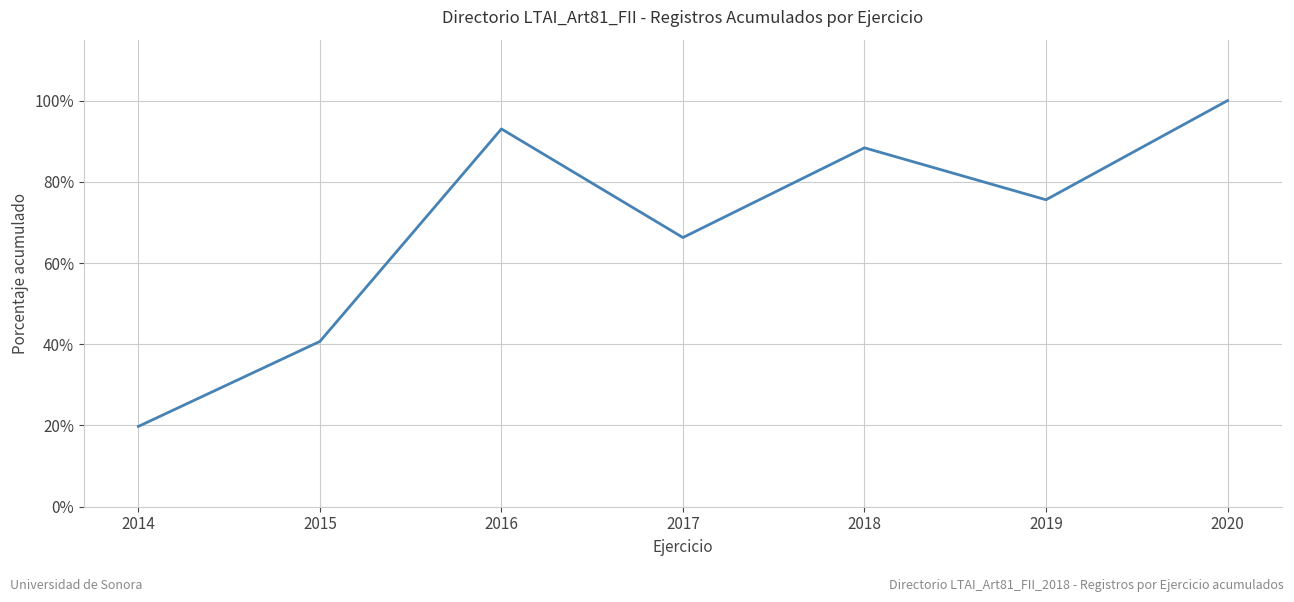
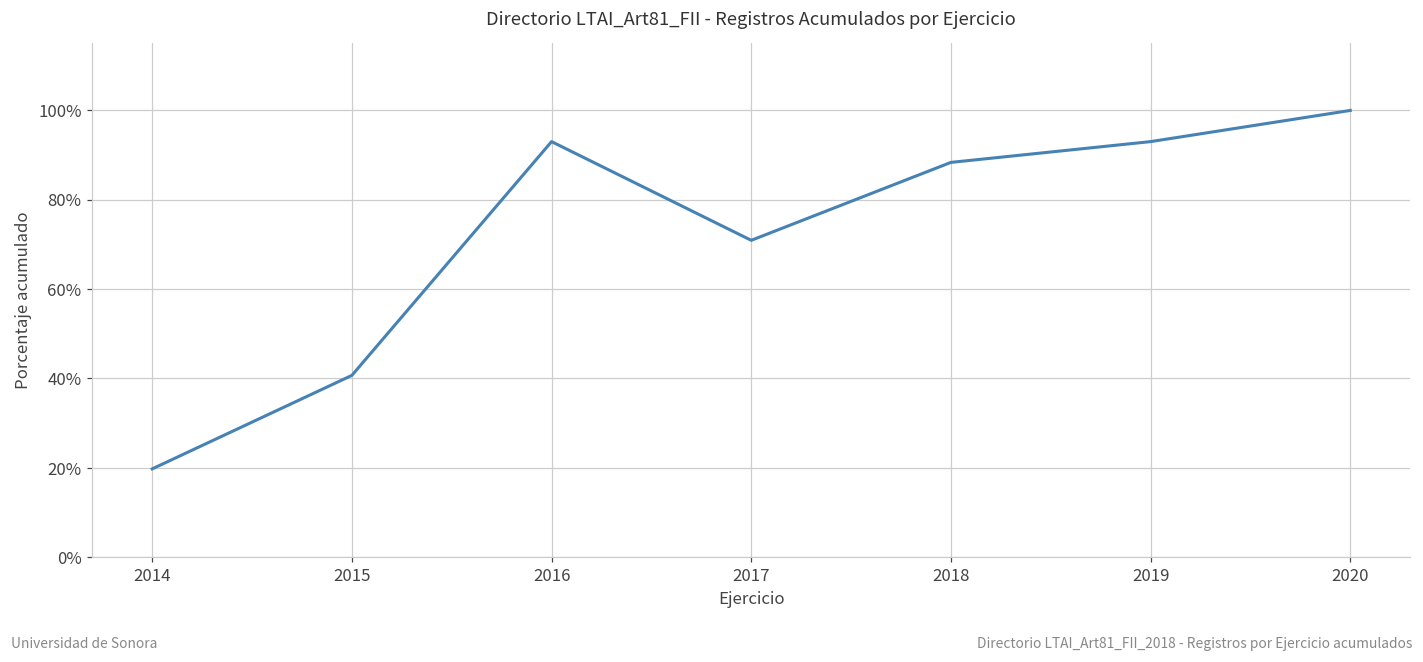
2017: 66% -> 71%
2019: 76% -> 93%
